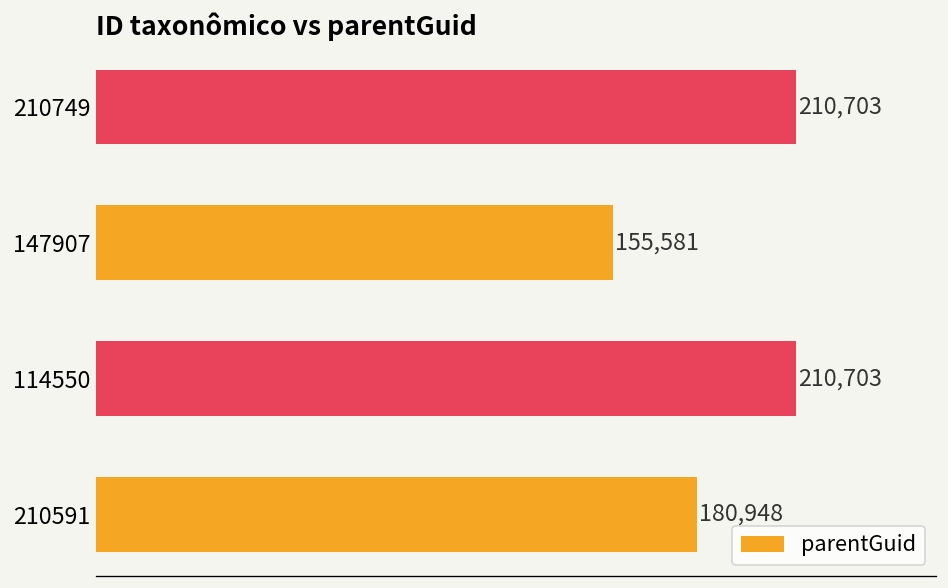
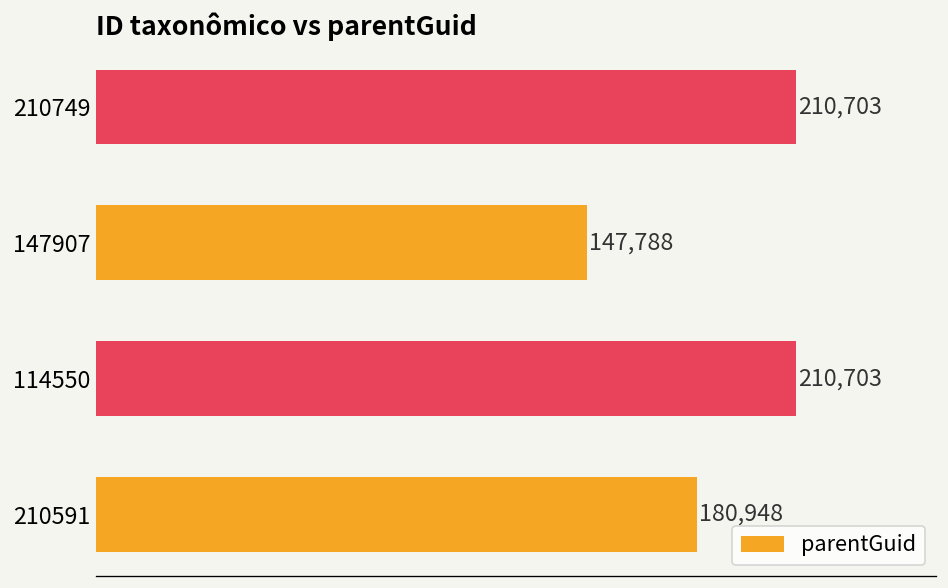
147907: 155,581 -> 147,788
